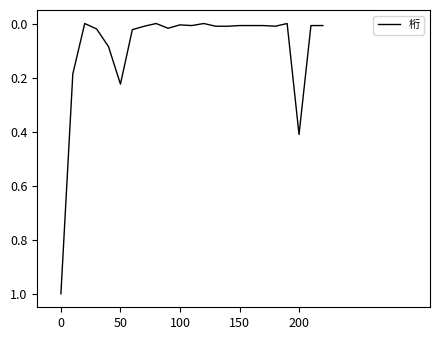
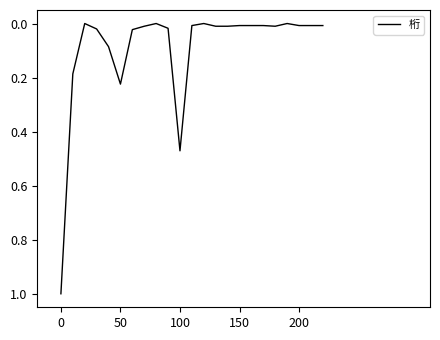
100: 0.01 -> 0.47
200: 0.41 -> 0.01
